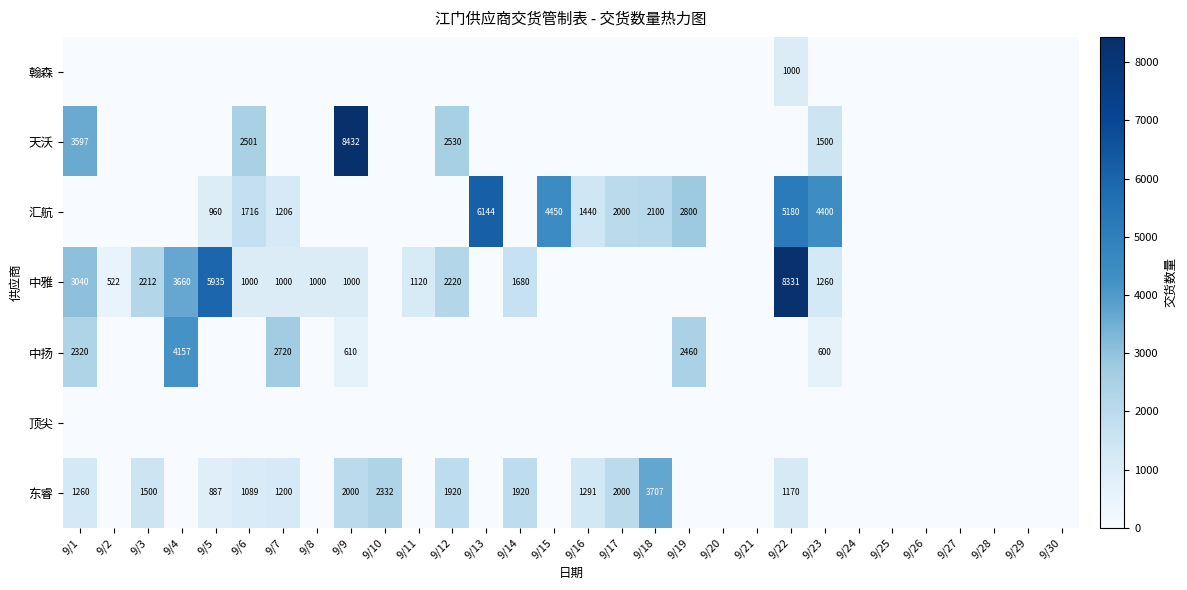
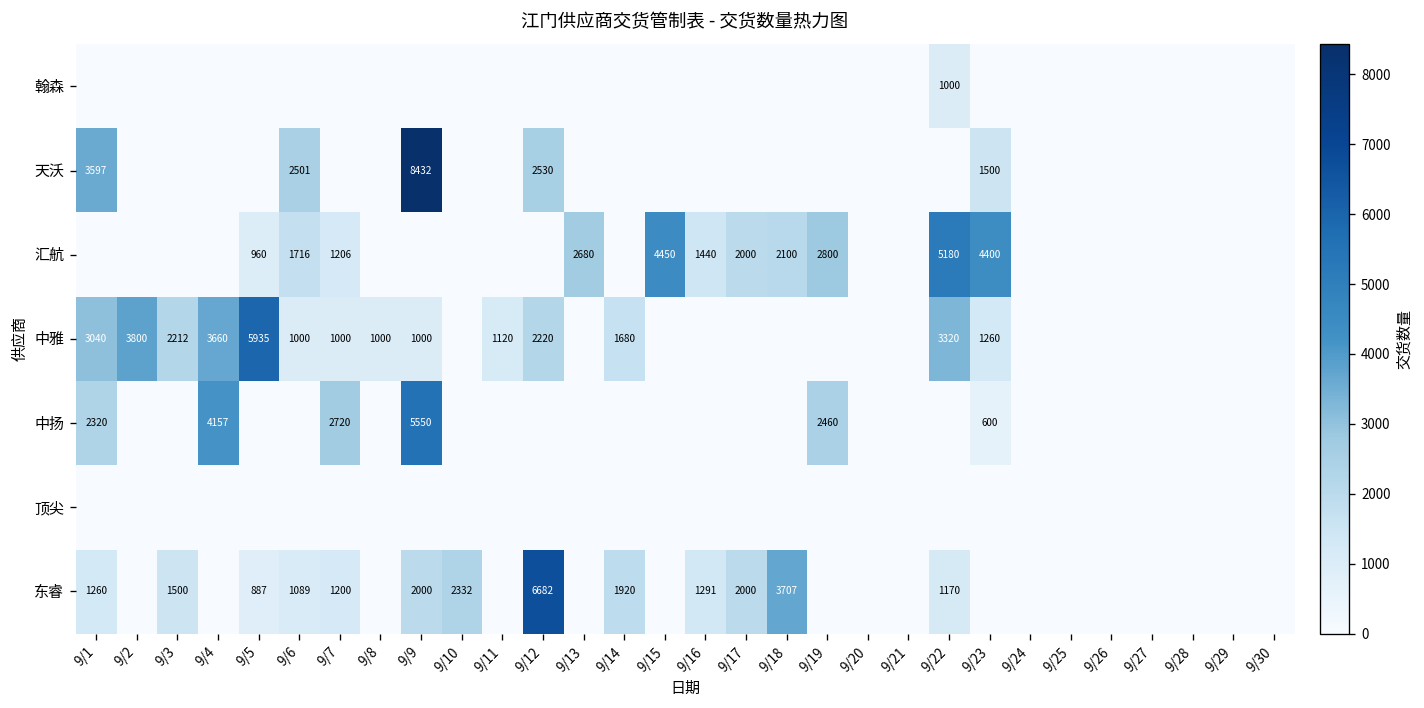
汇航, 9/13: 6144 -> 2680
中雅, 9/2: 522 -> 3800
中雅, 9/22: 8331 -> 3320
中扬, 9/9: 610 -> 5550
东睿, 9/12: 1920 -> 6682
